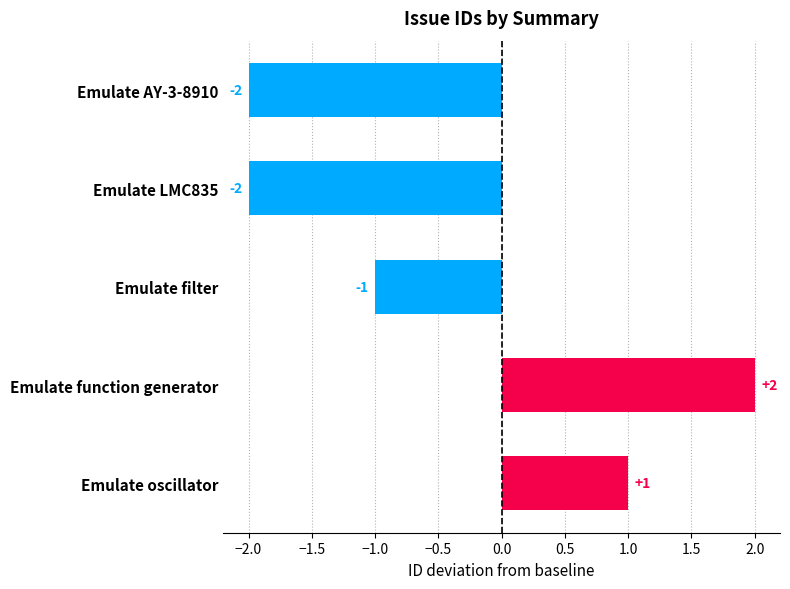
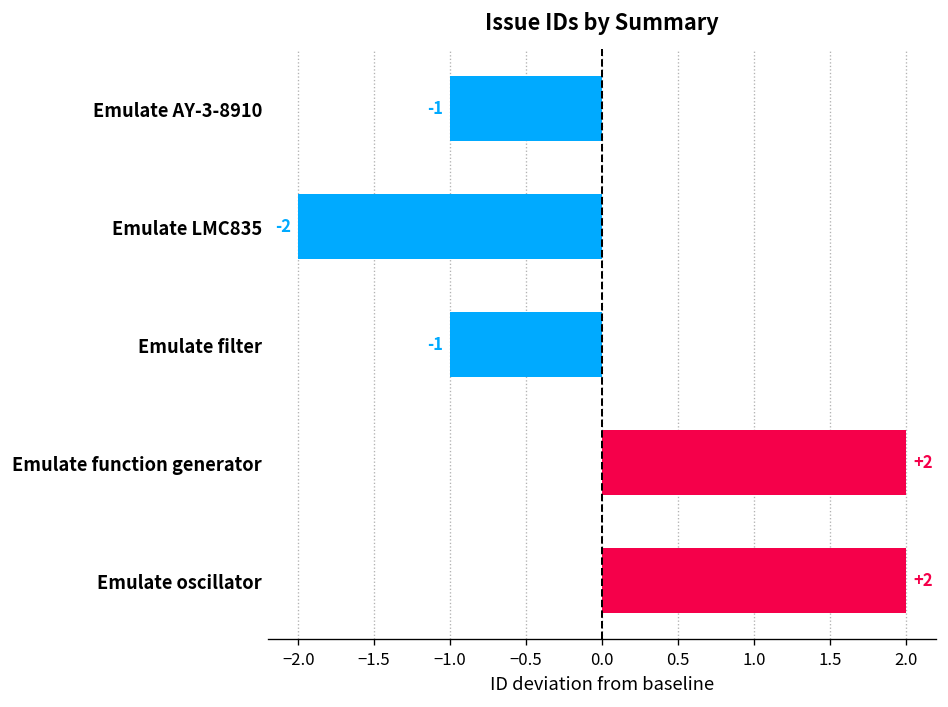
Emulate AY-3-8910: -2 -> -1
Emulate oscillator: +1 -> +2
